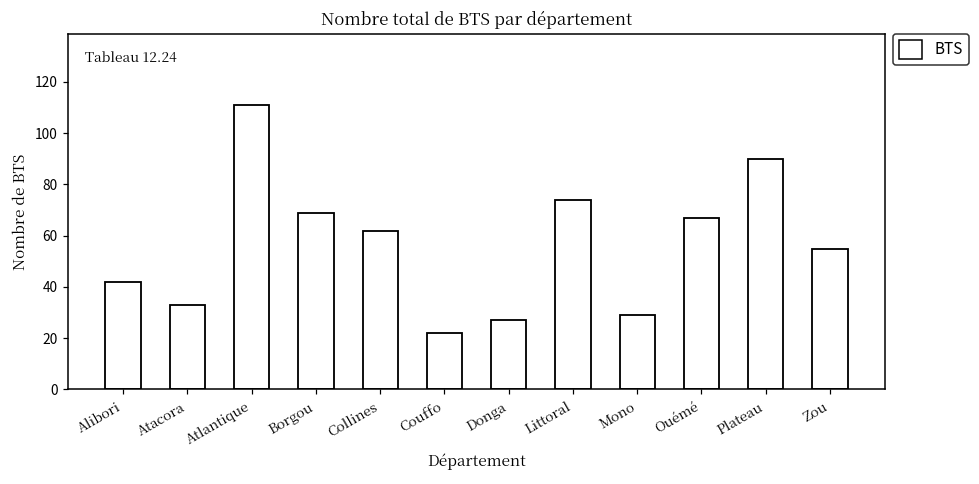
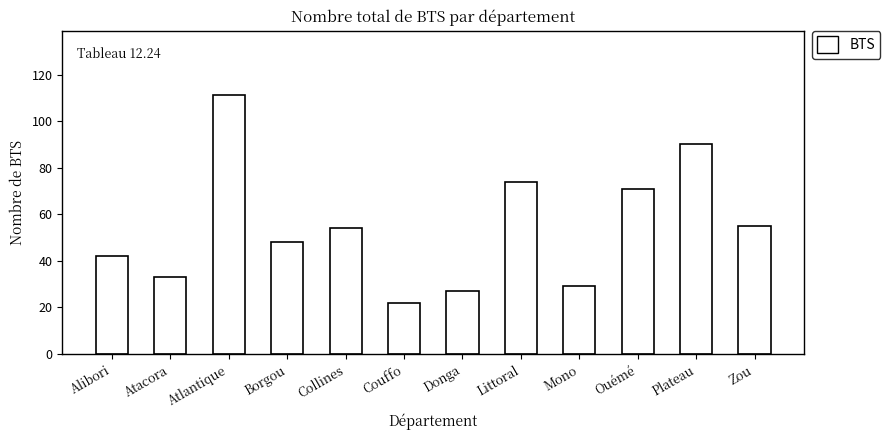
Borgou: 69 -> 48
Collines: 62 -> 54
Ouémé: 67 -> 71
